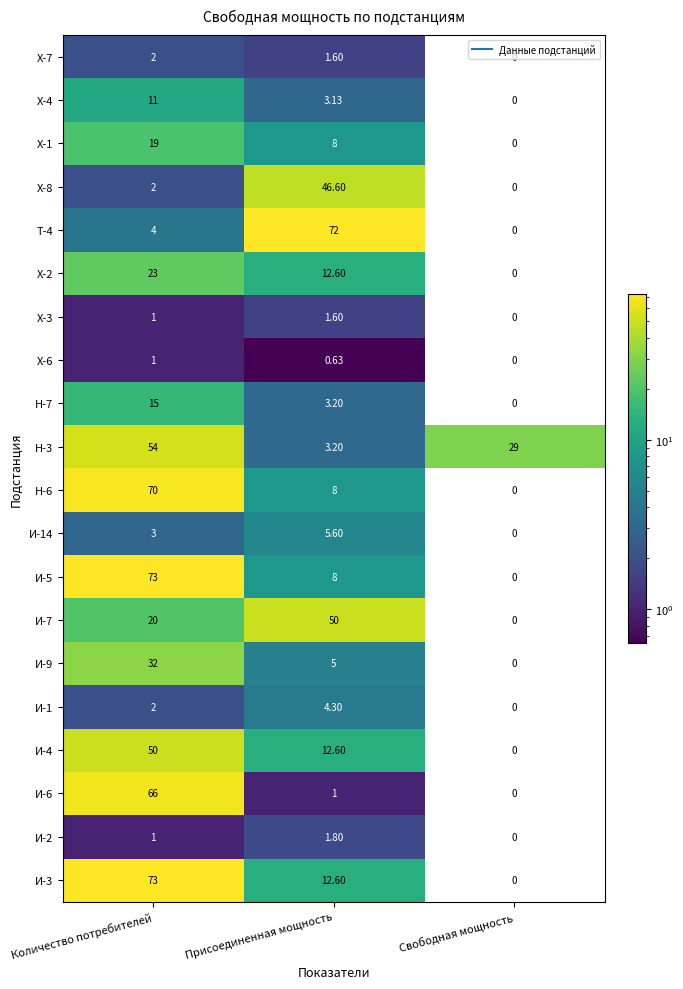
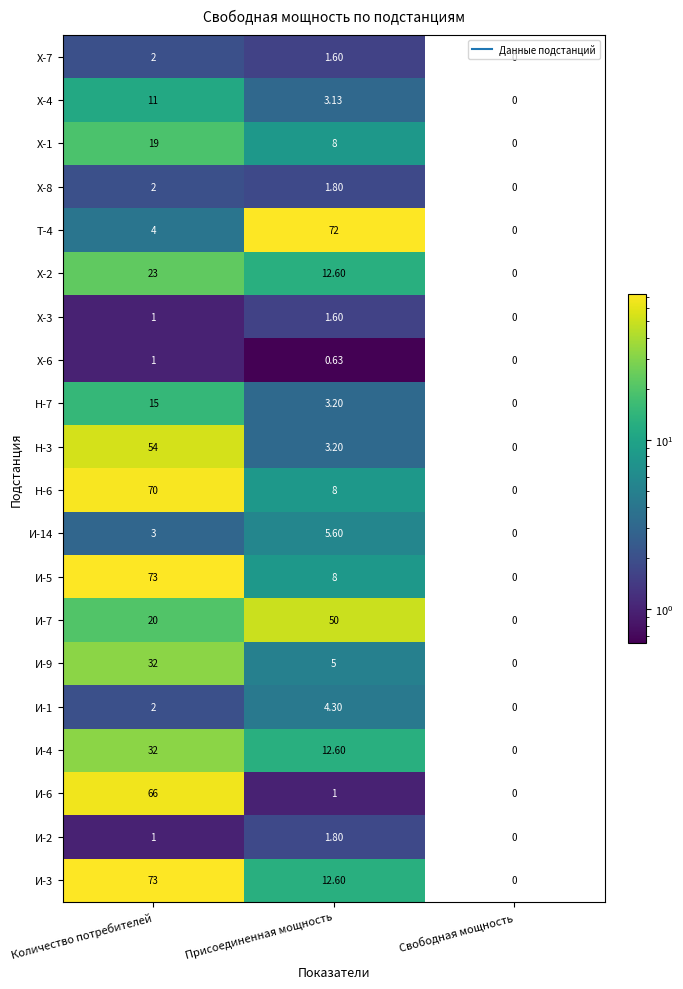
Х-8, Присоединенная мощность: 46.60 -> 1.80
Н-3, Свободная мощность: 29 -> 0
И-4, Количество потребителей: 50 -> 32
